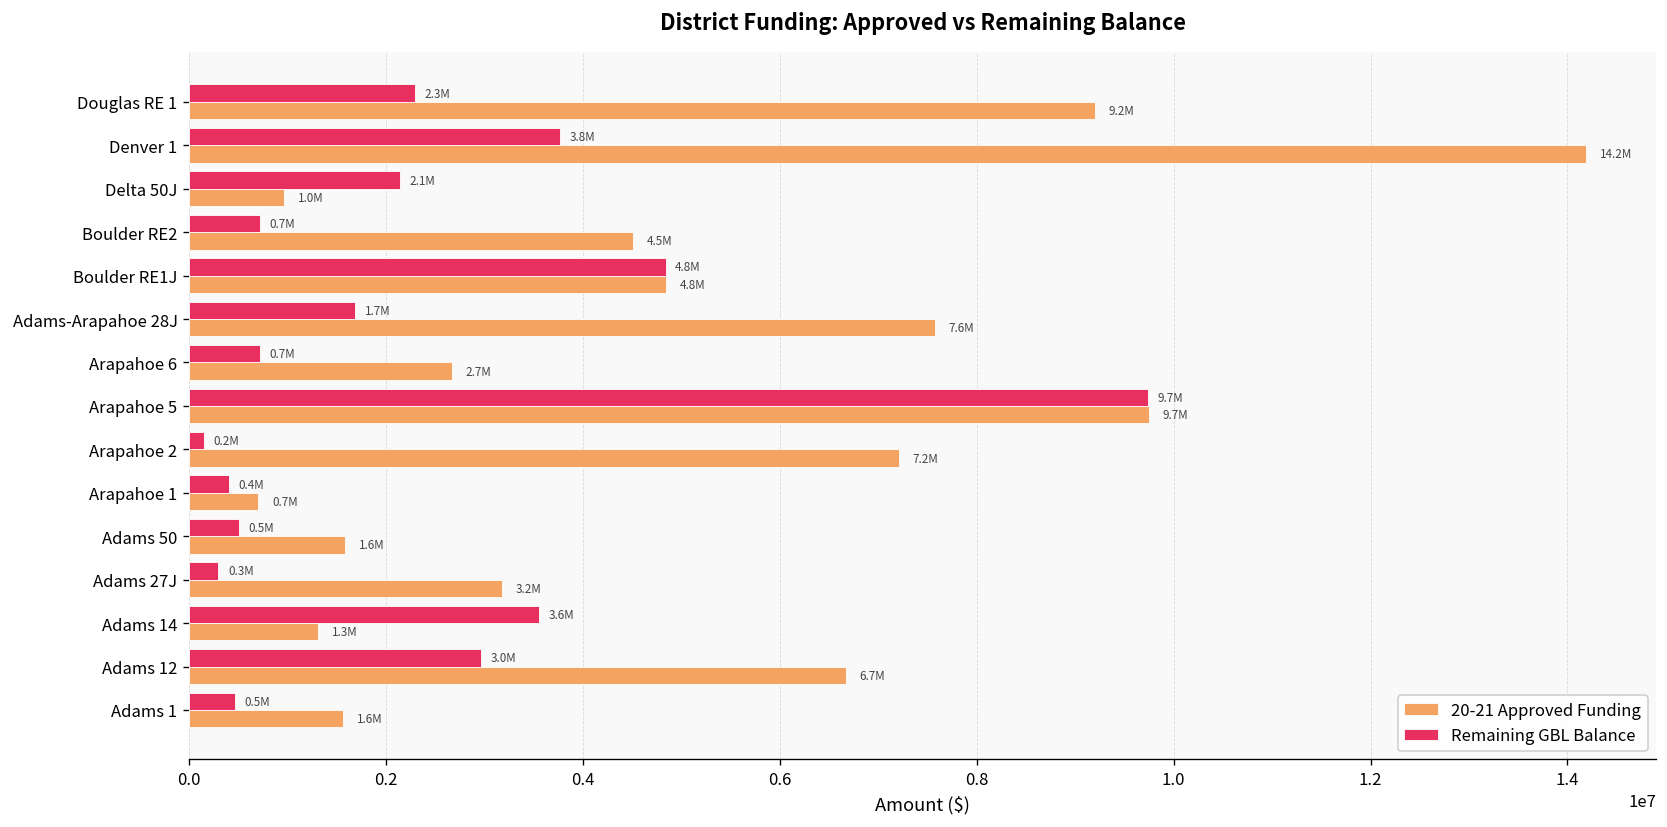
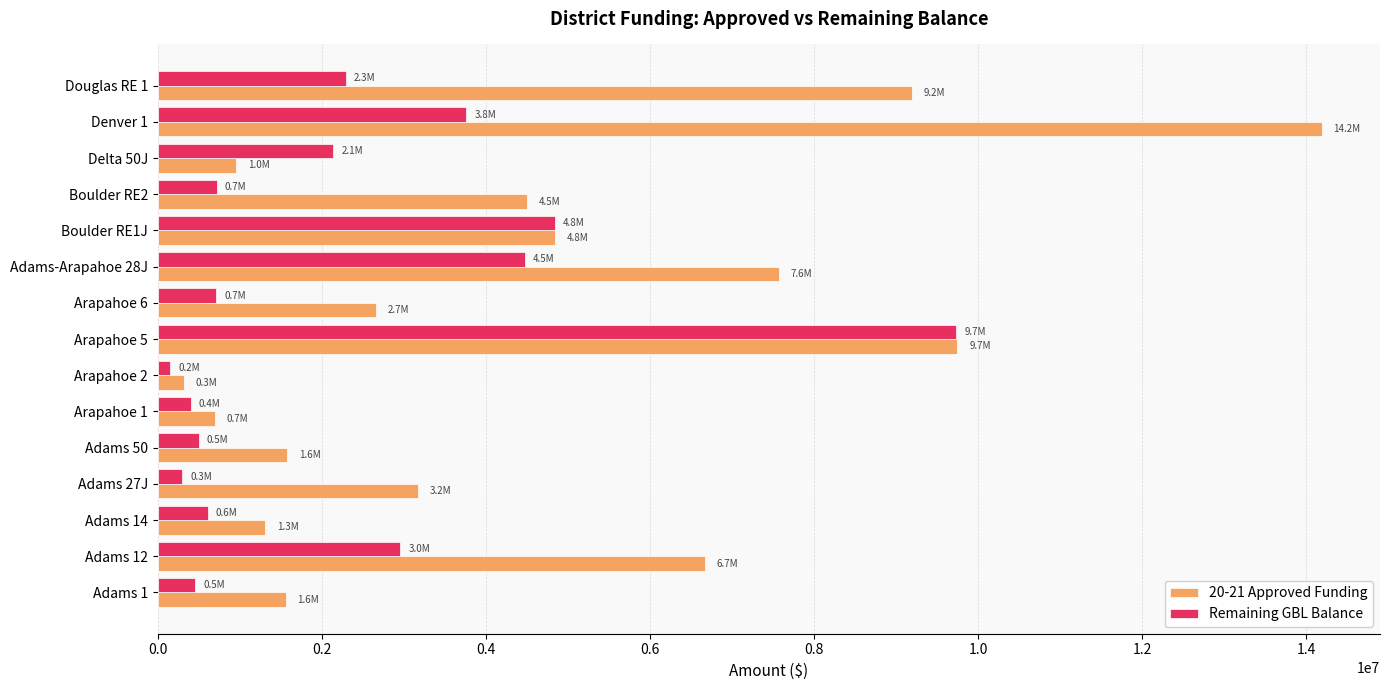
Remaining GBL Balance, Adams-Arapahoe 28J: 1.7M -> 4.5M
20-21 Approved Funding, Arapahoe 2: 7.2M -> 0.3M
Remaining GBL Balance, Adams 14: 3.6M -> 0.6M
